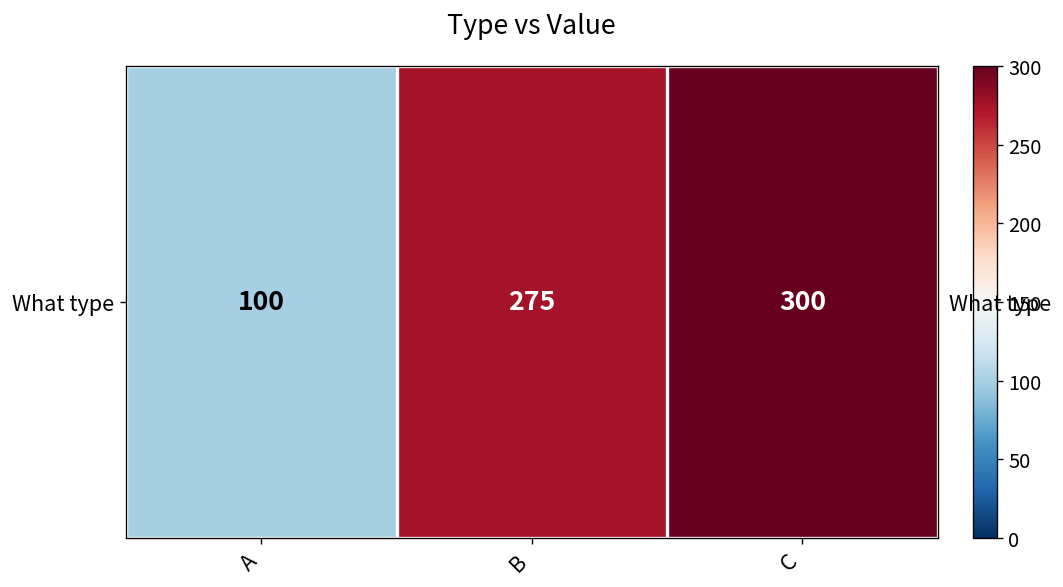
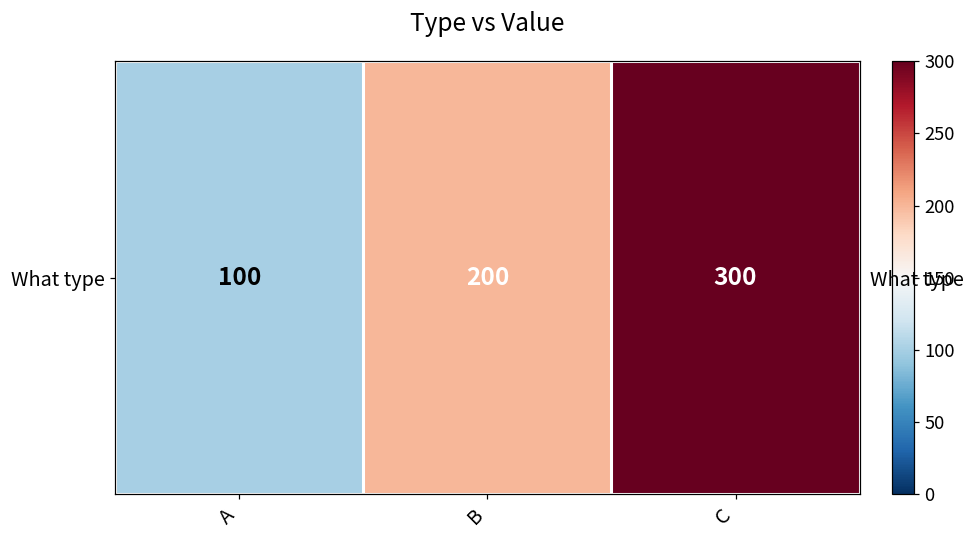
What type, B: 275 -> 200
